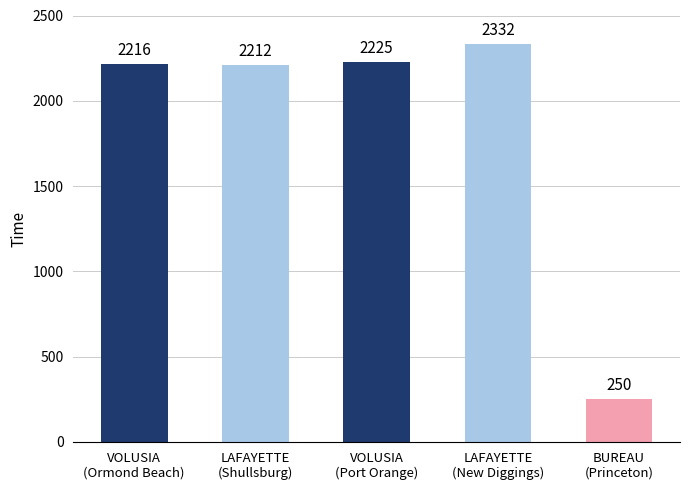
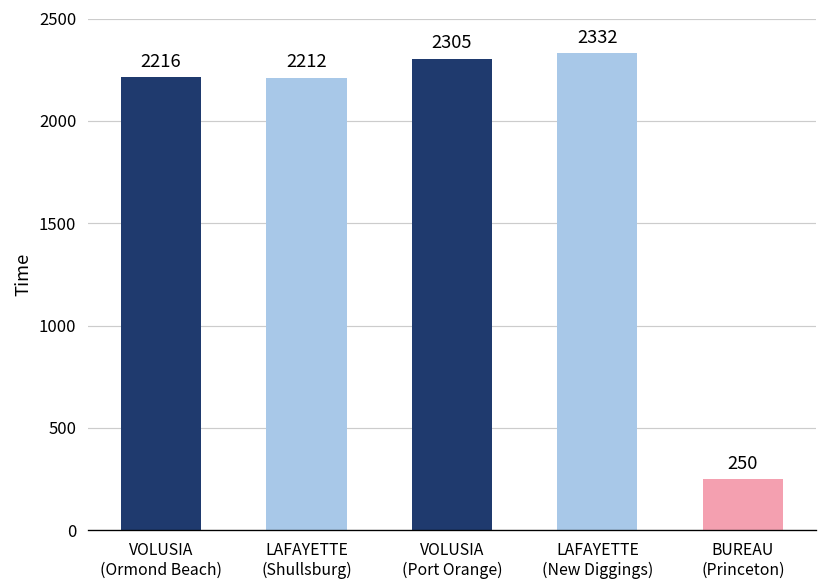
VOLUSIA (Port Orange): 2225 -> 2305
